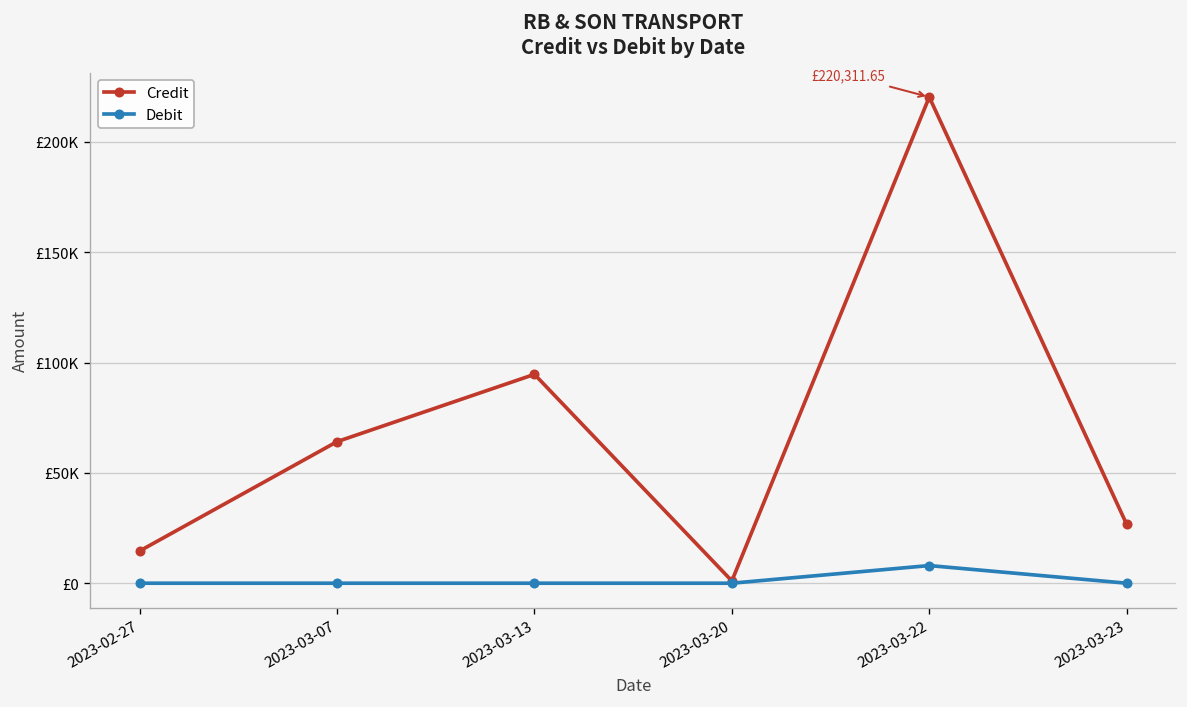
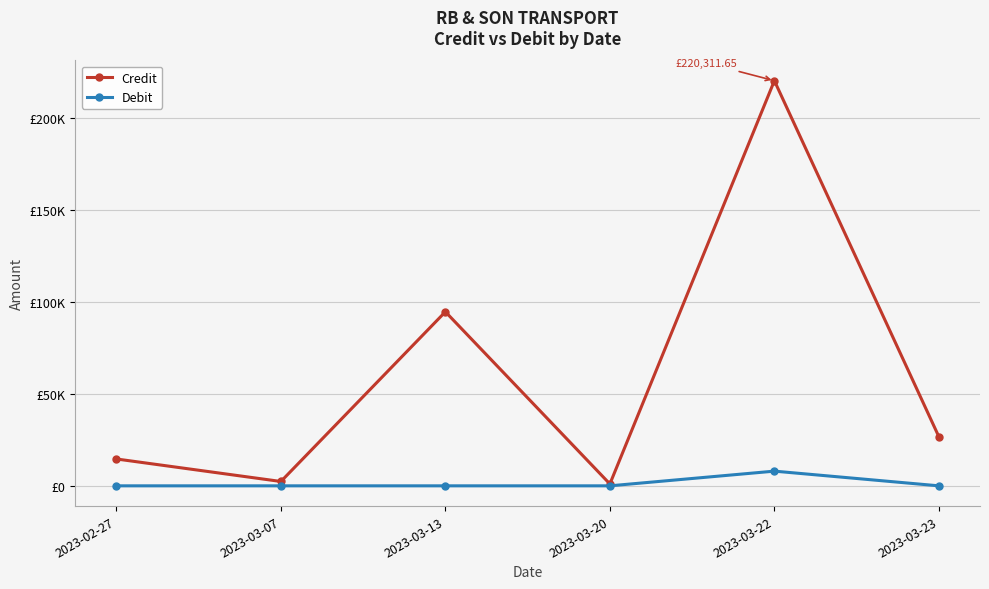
Credit, 2023-03-07: £64000 -> £2000
